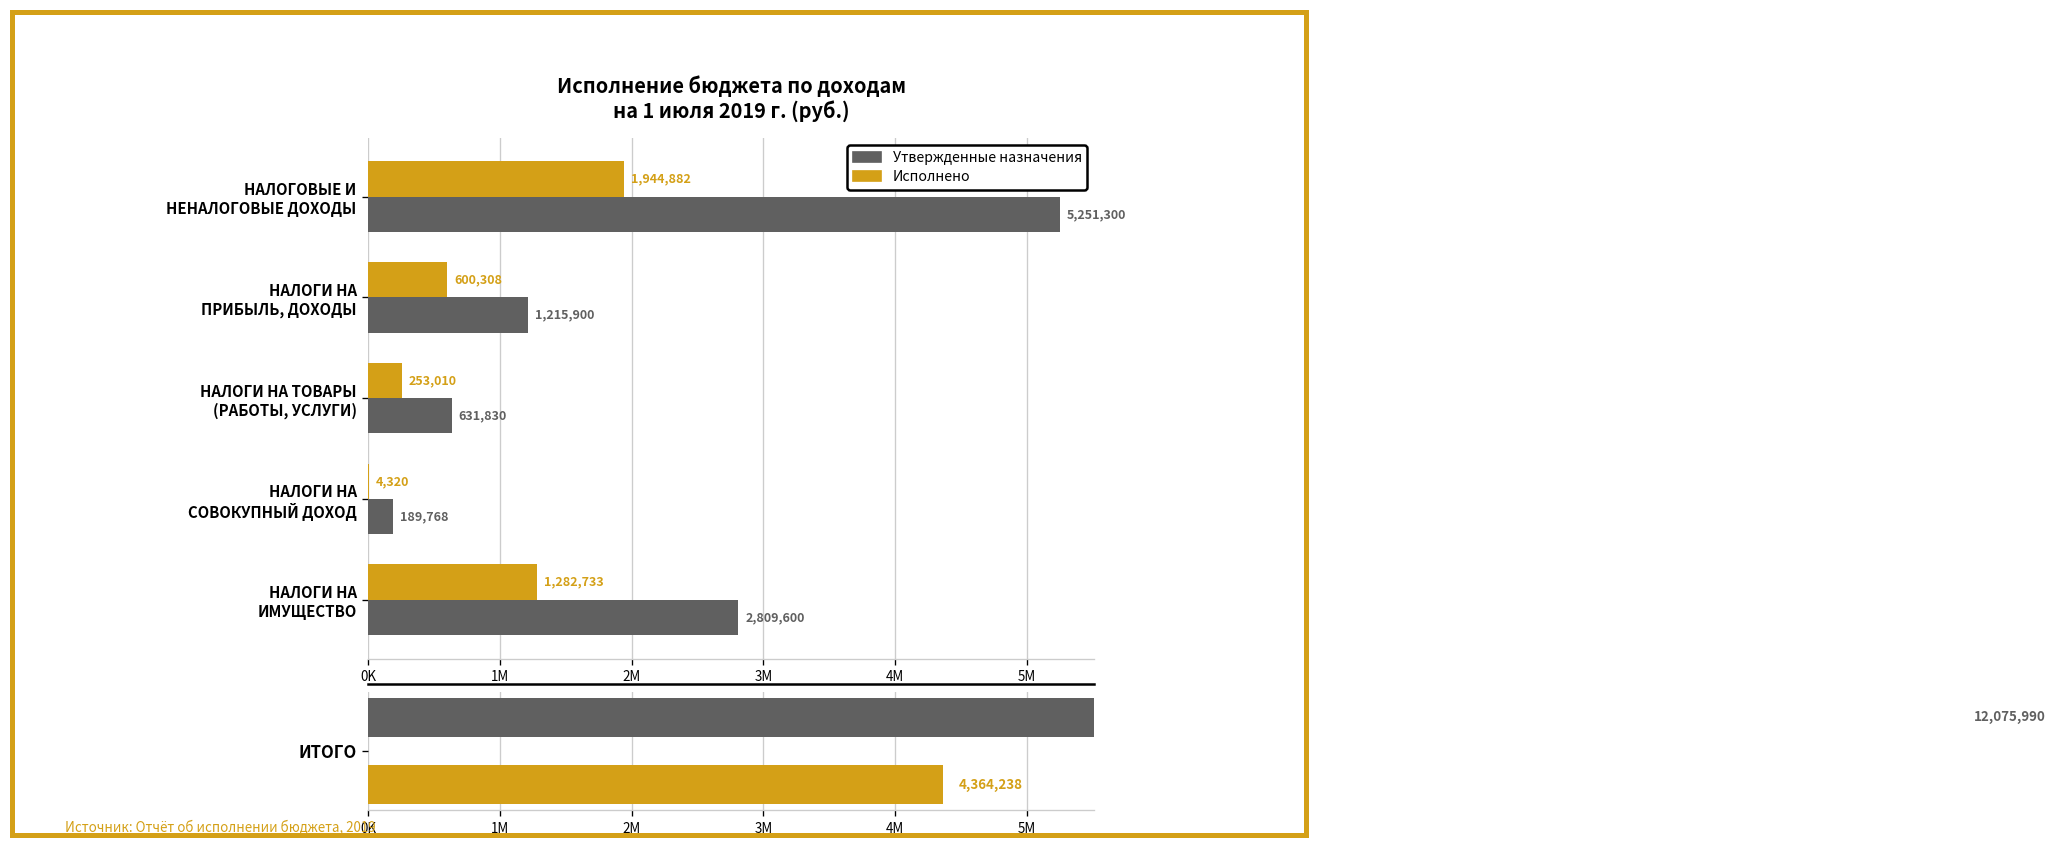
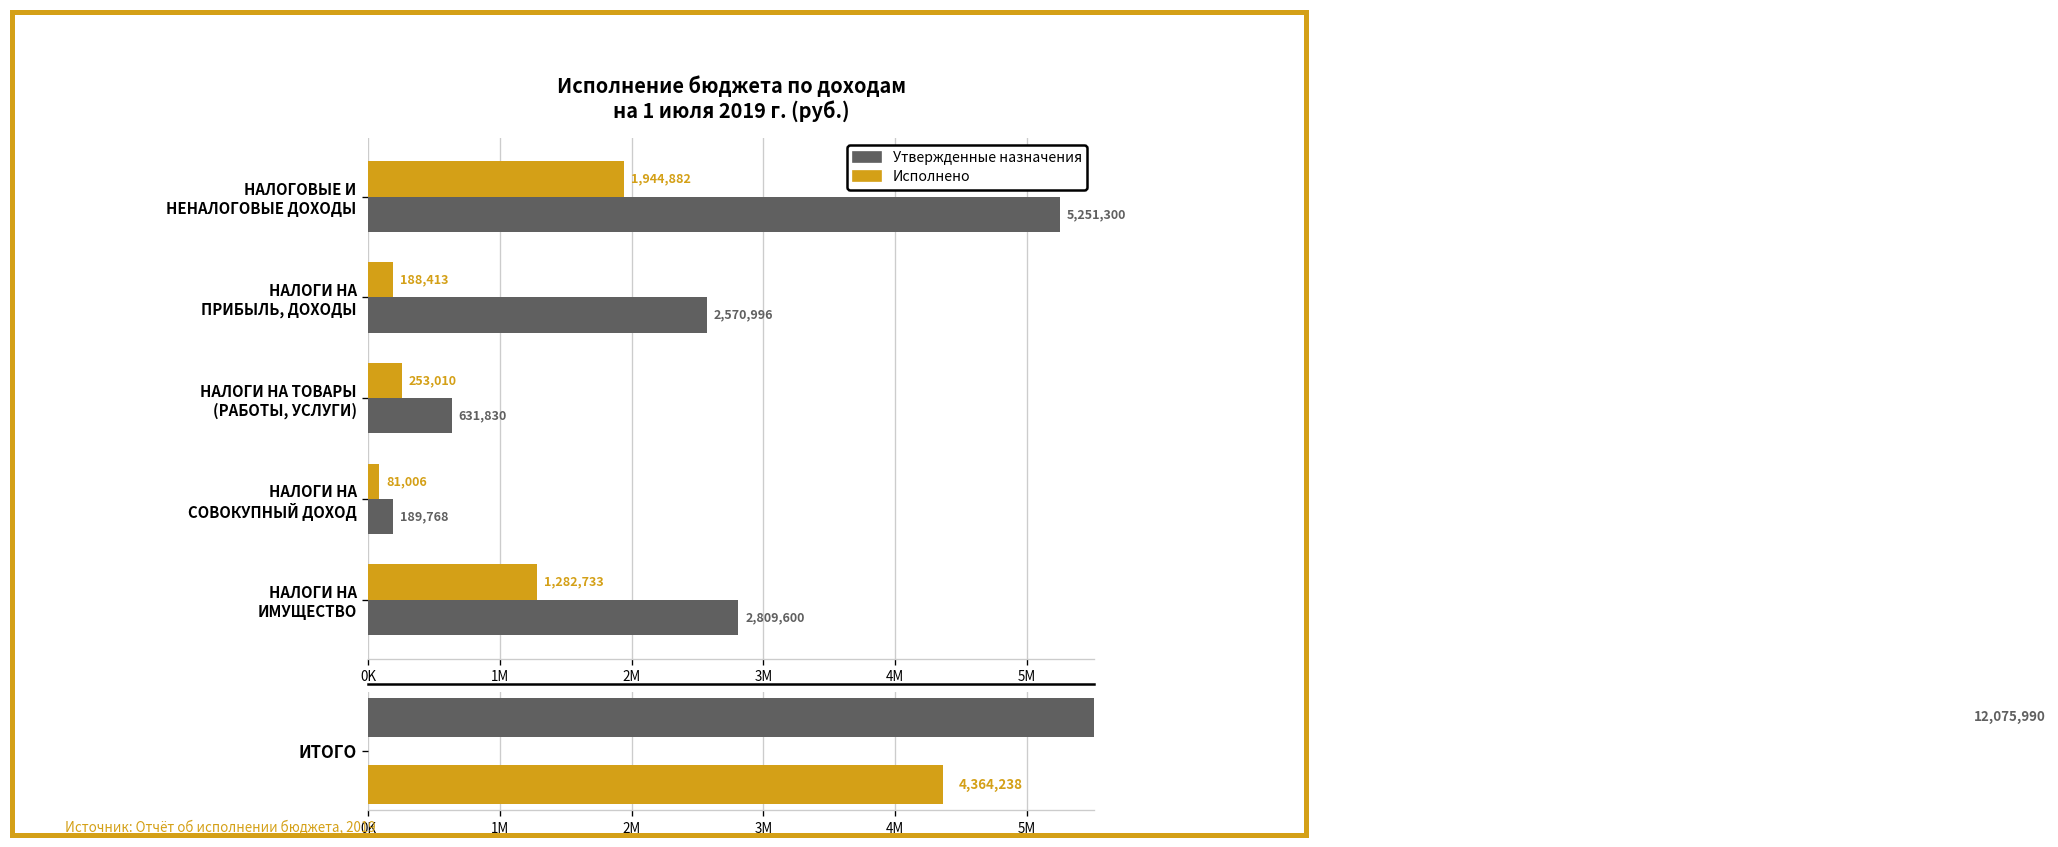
Исполнение бюджета по доходам на 1 июля 2019 г. (руб.), Исполнено, НАЛОГИ НА ПРИБЫЛЬ, ДОХОДЫ: 600,308 -> 188,413
Исполнение бюджета по доходам на 1 июля 2019 г. (руб.), Утвержденные назначения, НАЛОГИ НА ПРИБЫЛЬ, ДОХОДЫ: 1,215,900 -> 2,570,996
Исполнение бюджета по доходам на 1 июля 2019 г. (руб.), Исполнено, НАЛОГИ НА СОВОКУПНЫЙ ДОХОД: 4,320 -> 81,006
